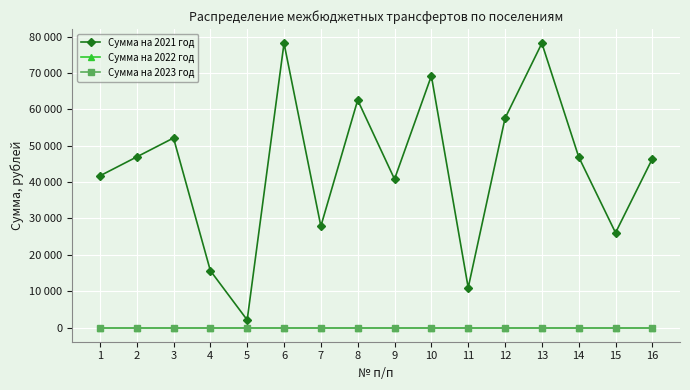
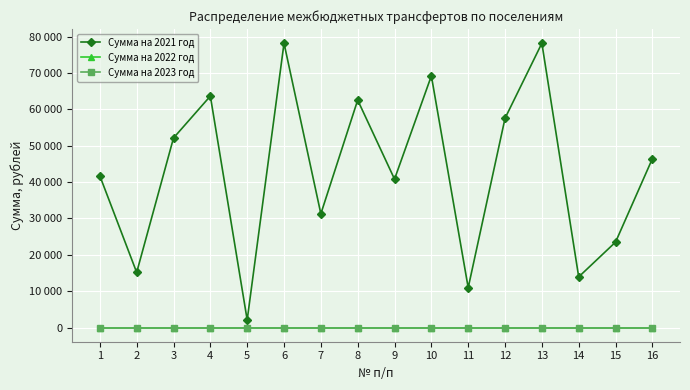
Сумма на 2021 год, 2: 47000 -> 15000
Сумма на 2021 год, 4: 16000 -> 64000
Сумма на 2021 год, 7: 28000 -> 31000
Сумма на 2021 год, 14: 47000 -> 14000
Сумма на 2021 год, 15: 26000 -> 23000
